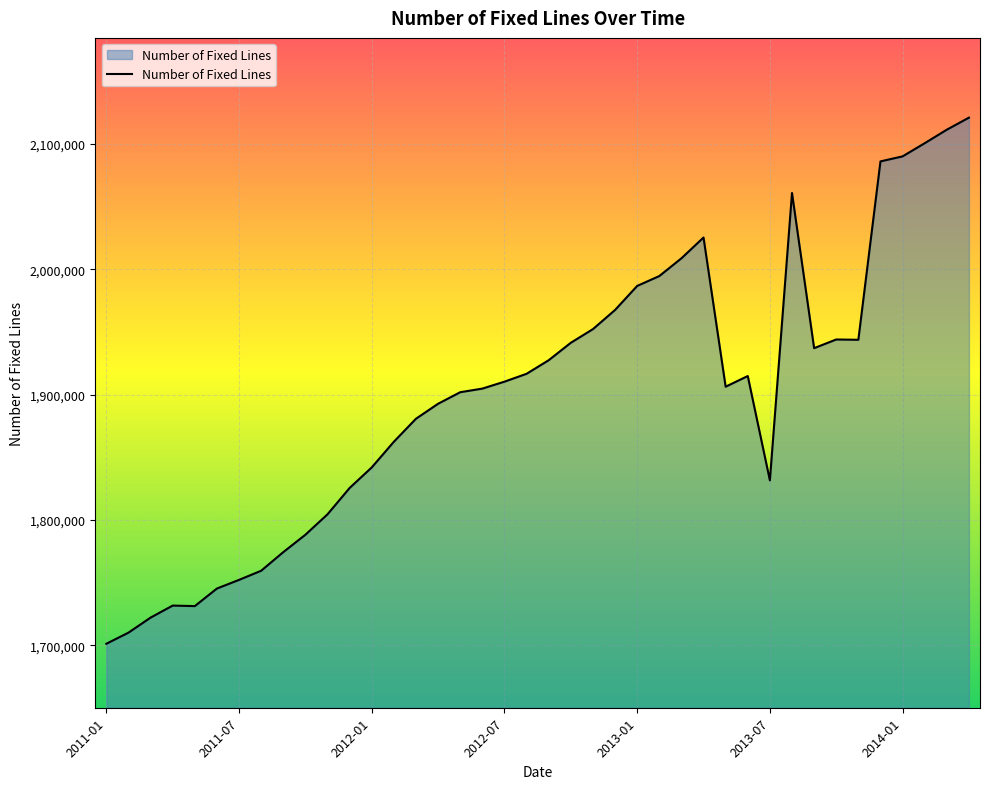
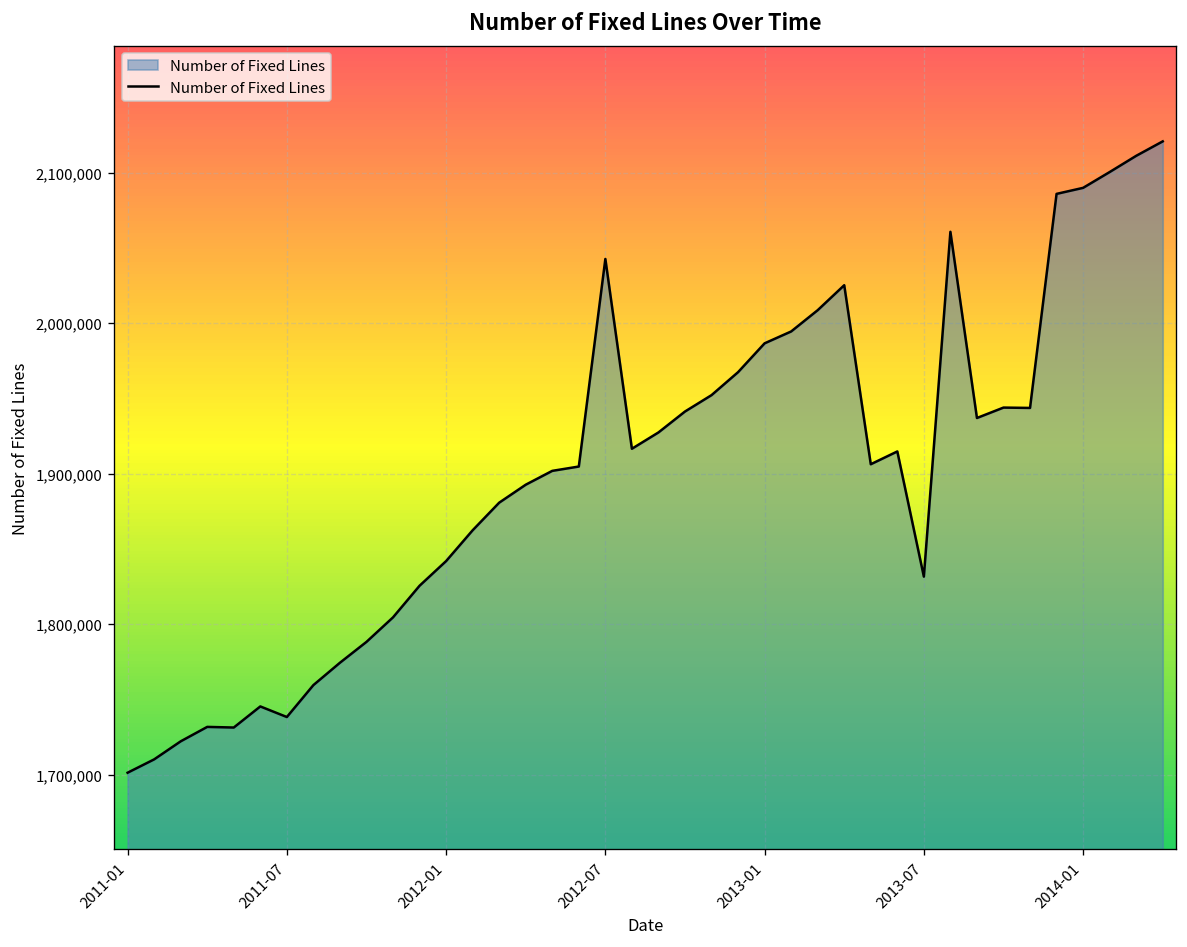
2011-07: 1,752,000 -> 1,738,000
2012-07: 1,910,000 -> 2,043,000
